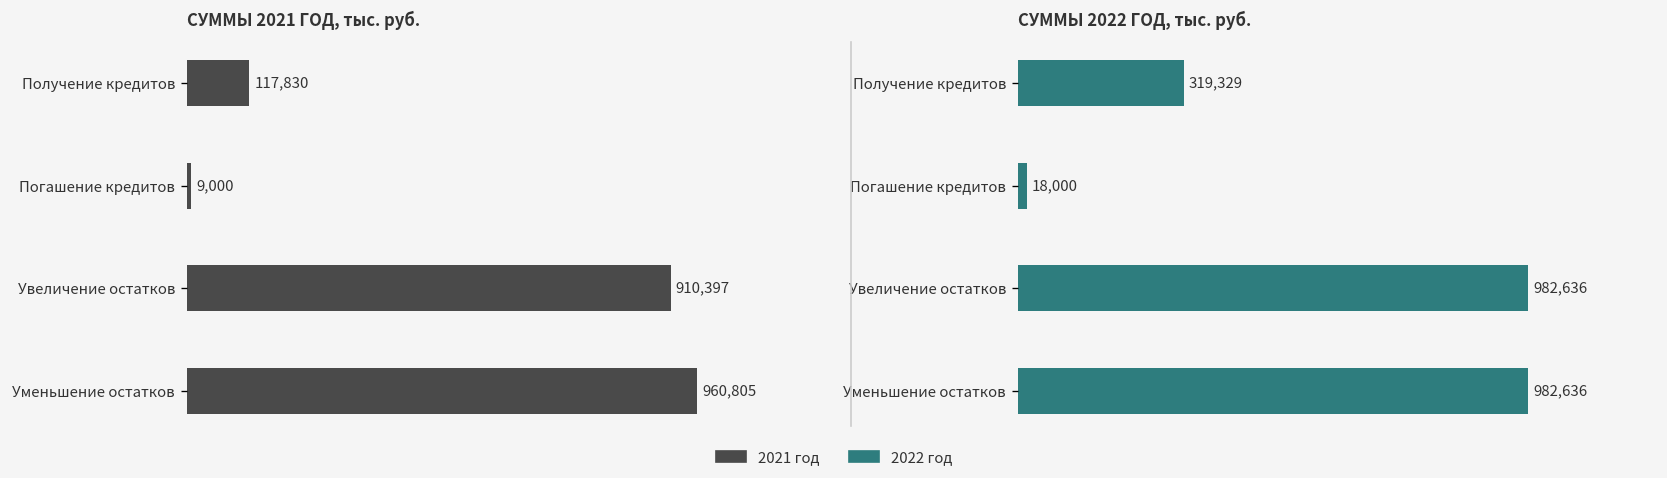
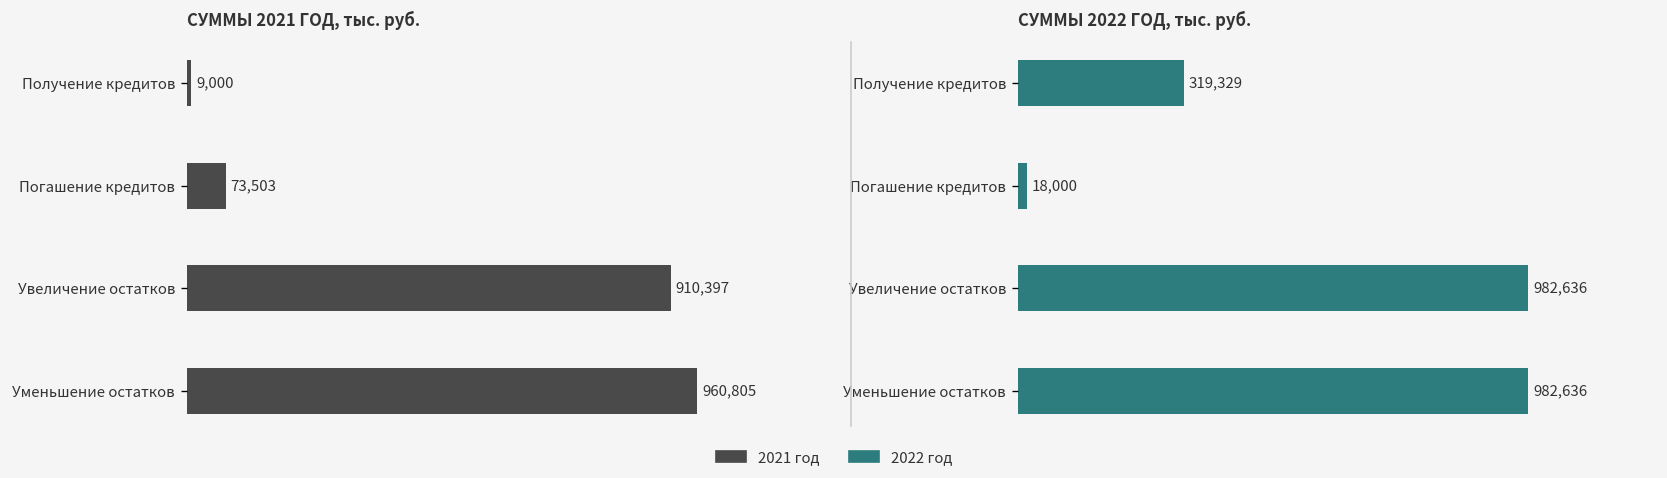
СУММЫ 2021 ГОД, тыс. руб., Получение кредитов: 117,830 -> 9,000
СУММЫ 2021 ГОД, тыс. руб., Погашение кредитов: 9,000 -> 73,503
